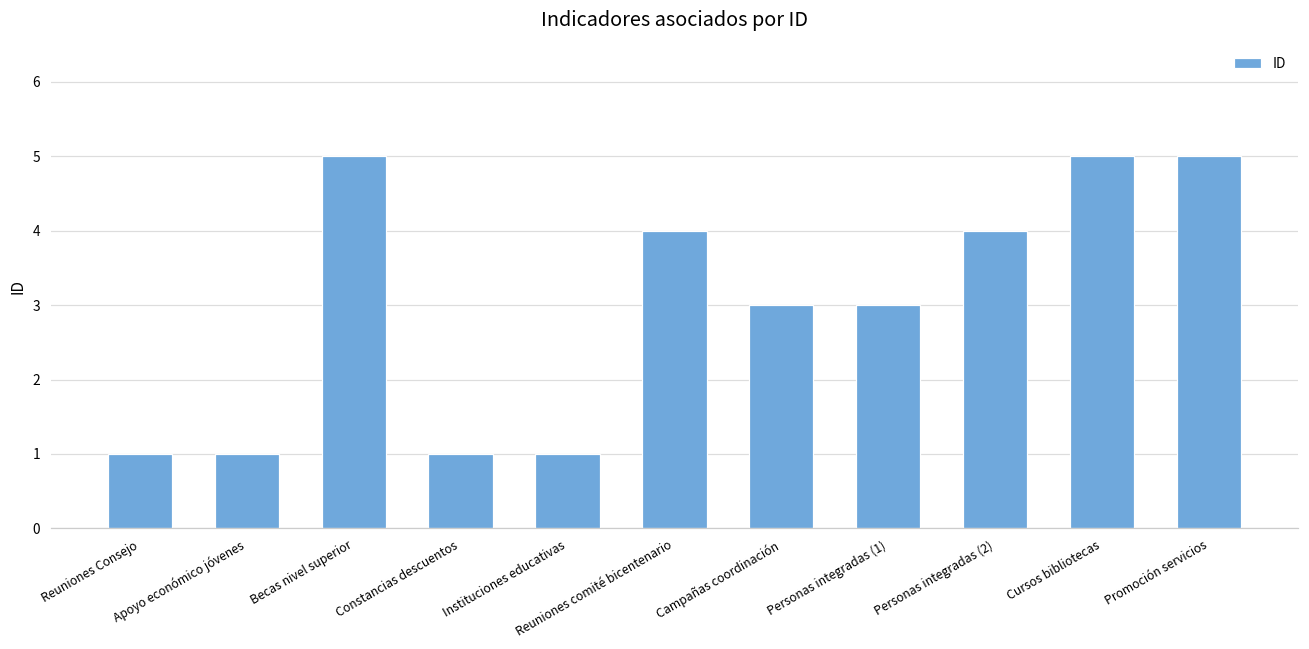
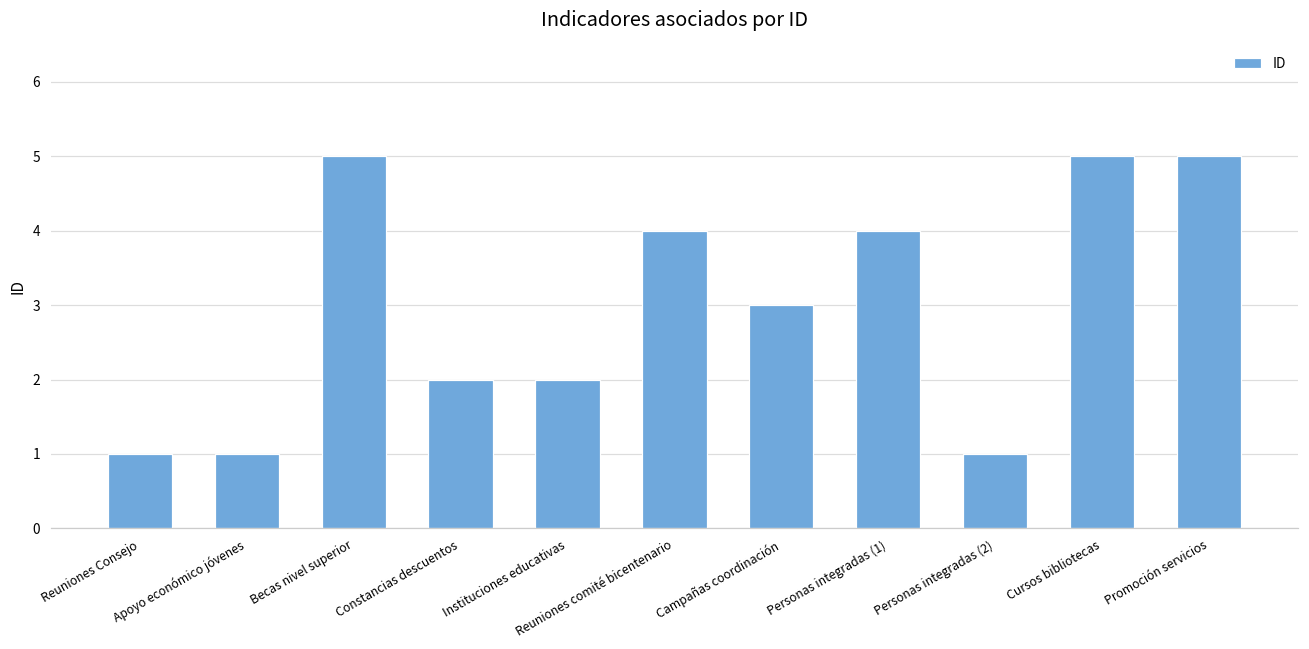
Constancias descuentos: 1 -> 2
Instituciones educativas: 1 -> 2
Personas integradas (1): 3 -> 4
Personas integradas (2): 4 -> 1
